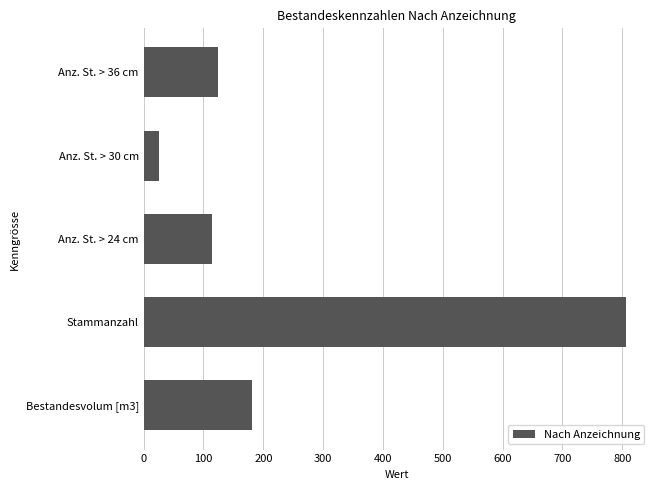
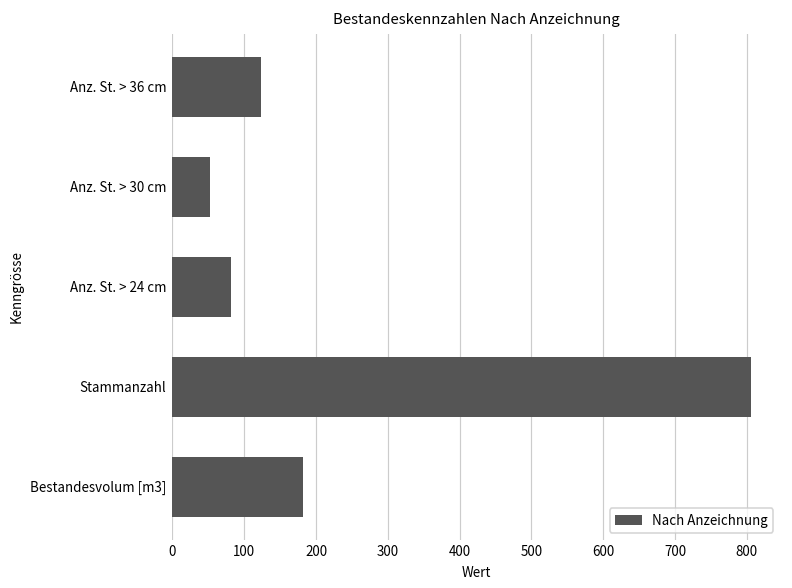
Anz. St. > 30 cm: 30 -> 50
Anz. St. > 24 cm: 110 -> 80
